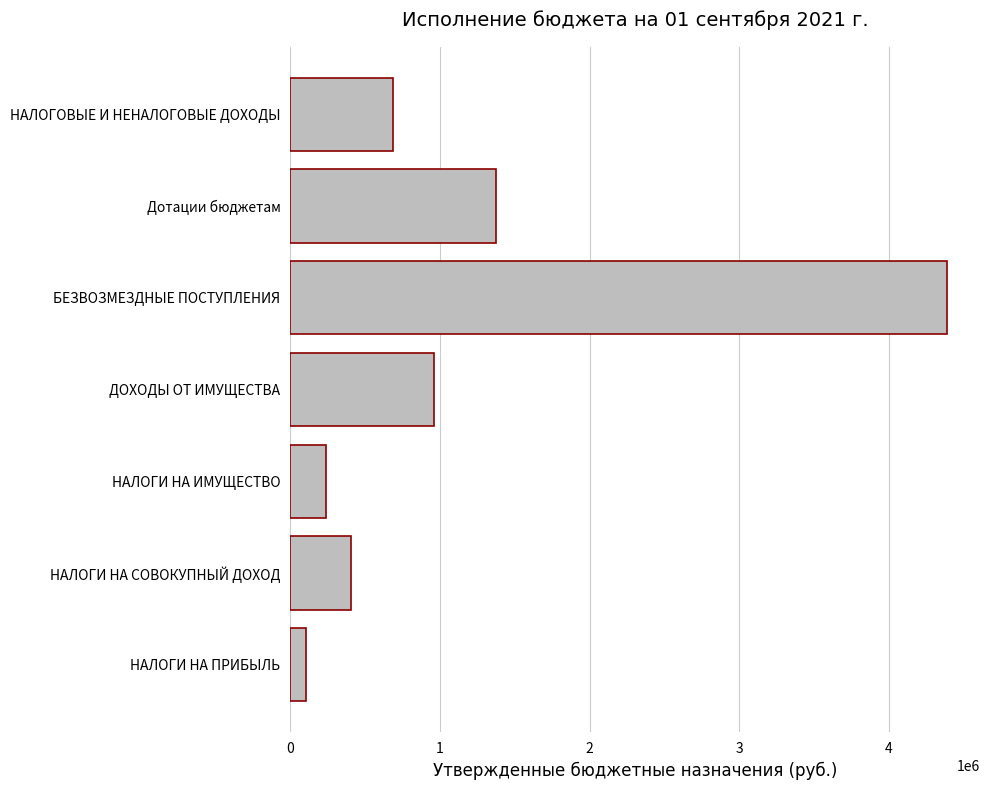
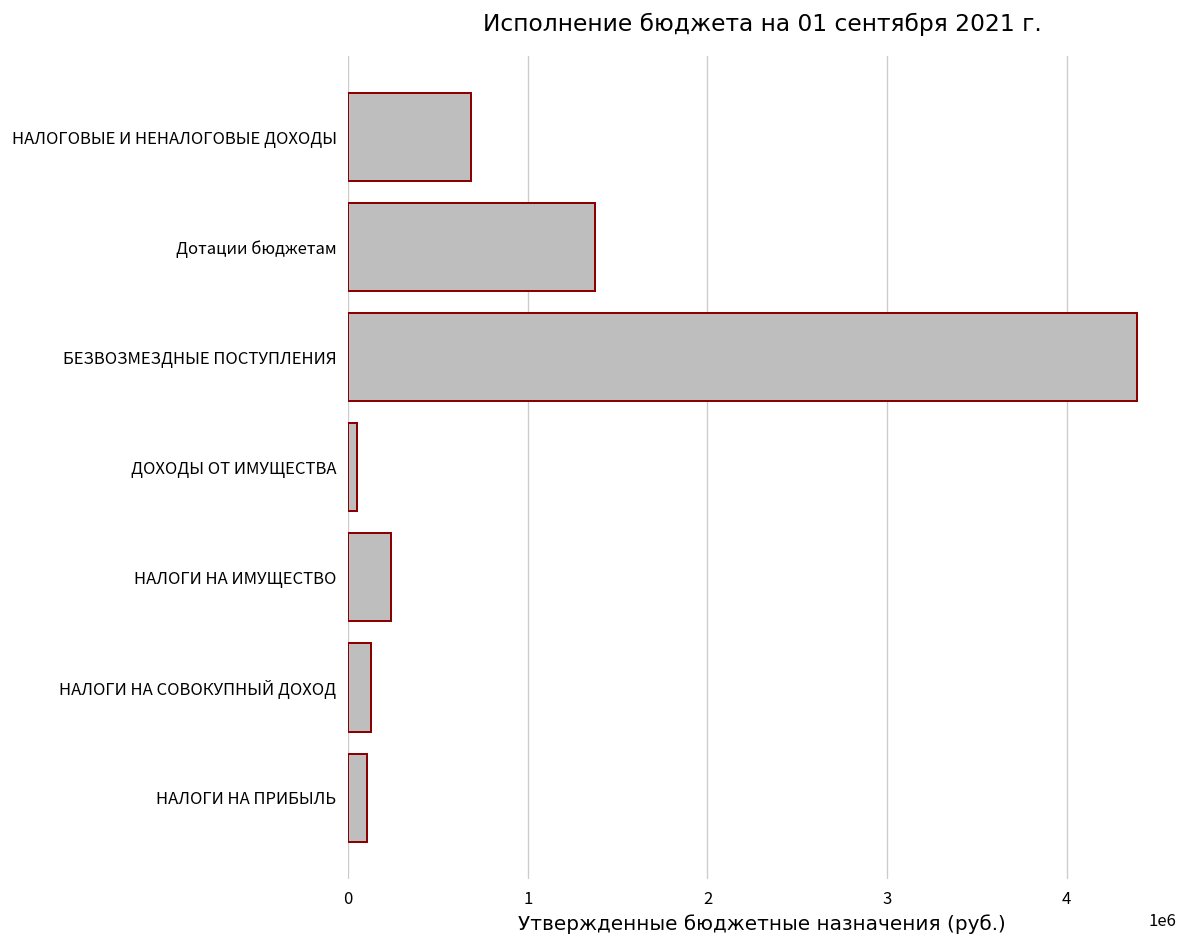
ДОХОДЫ ОТ ИМУЩЕСТВА: 960000 -> 50000
НАЛОГИ НА СОВОКУПНЫЙ ДОХОД: 410000 -> 130000
